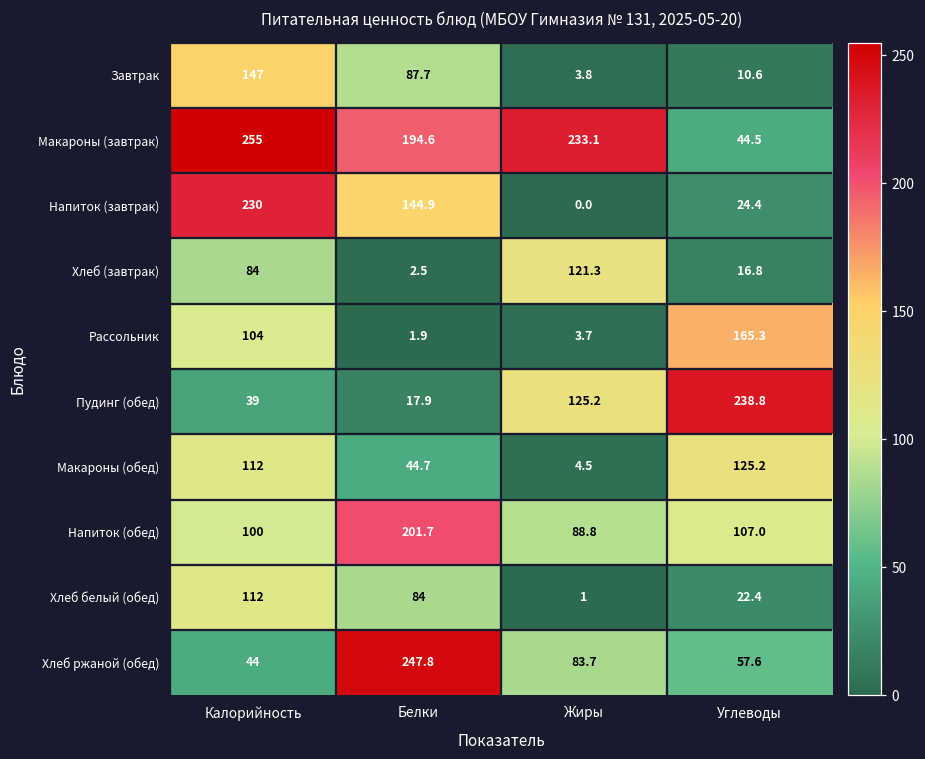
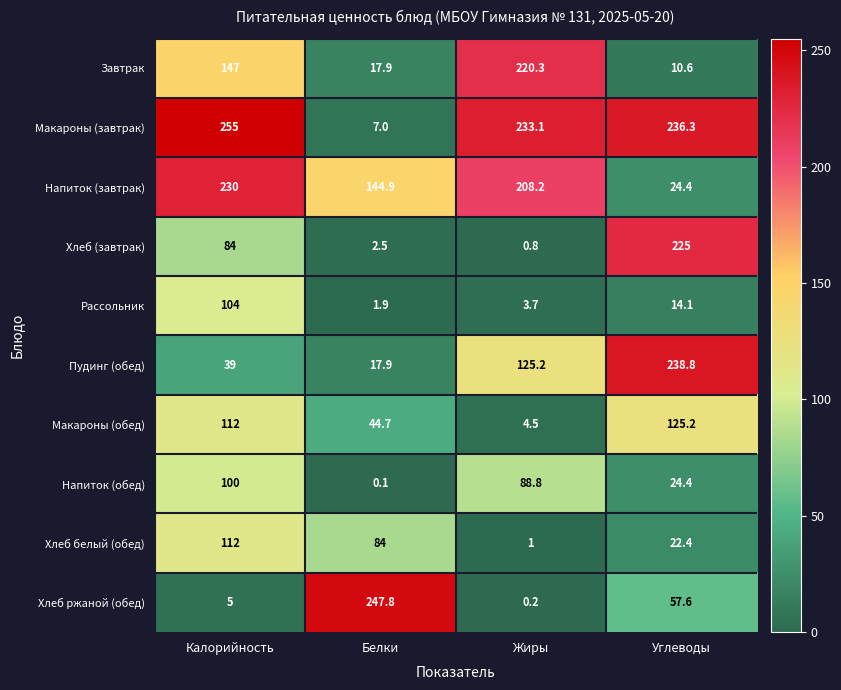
Завтрак, Белки: 87.7 -> 17.9
Завтрак, Жиры: 3.8 -> 220.3
Макароны (завтрак), Белки: 194.6 -> 7.0
Макароны (завтрак), Углеводы: 44.5 -> 236.3
Напиток (завтрак), Жиры: 0.0 -> 208.2
Хлеб (завтрак), Жиры: 121.3 -> 0.8
Хлеб (завтрак), Углеводы: 16.8 -> 225
Рассольник, Углеводы: 165.3 -> 14.1
Напиток (обед), Белки: 201.7 -> 0.1
Напиток (обед), Углеводы: 107.0 -> 24.4
Хлеб ржаной (обед), Калорийность: 44 -> 5
Хлеб ржаной (обед), Жиры: 83.7 -> 0.2
